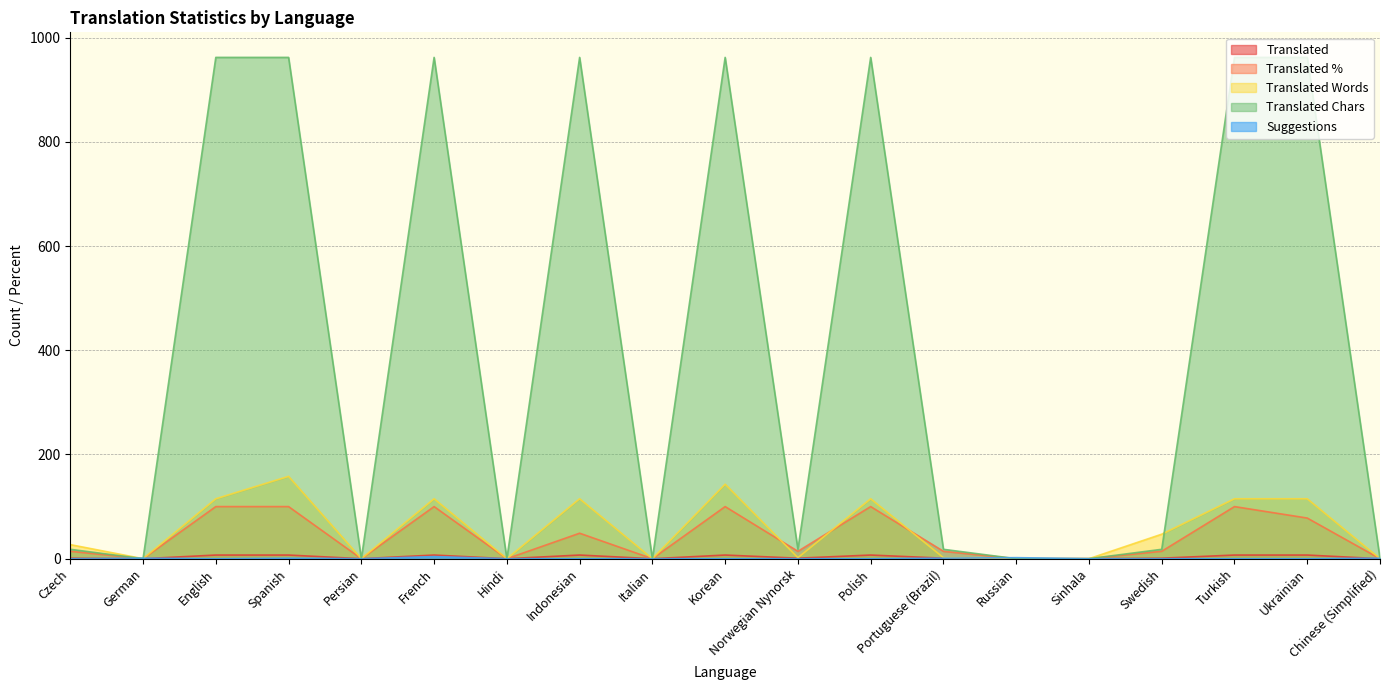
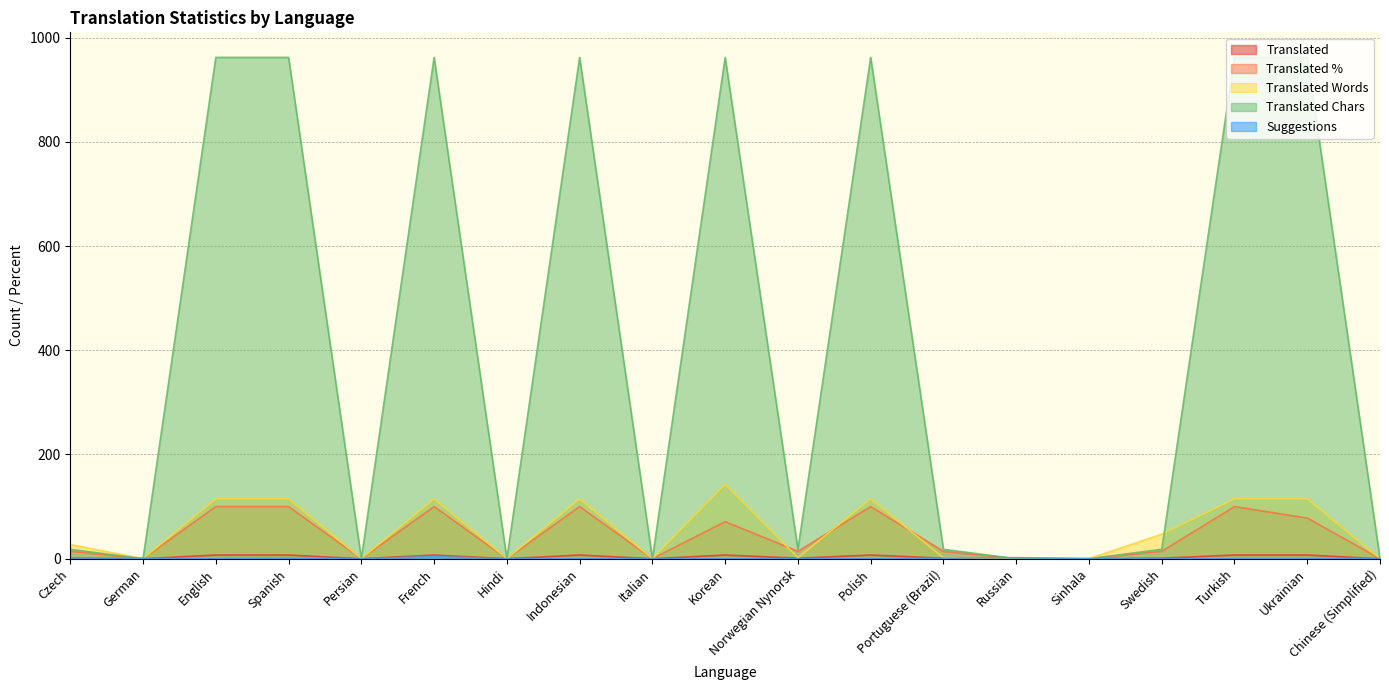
Translated Words, Spanish: 160 -> 120
Translated %, Indonesian: 50 -> 100
Translated %, Korean: 100 -> 70
